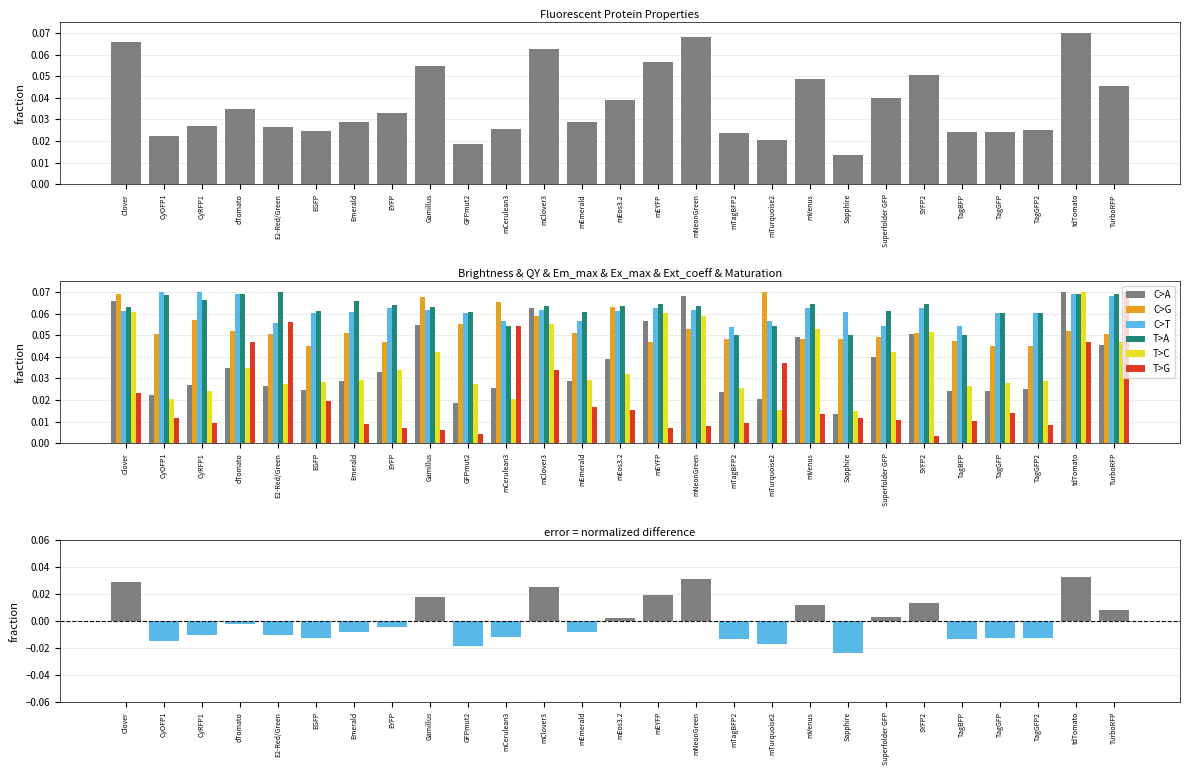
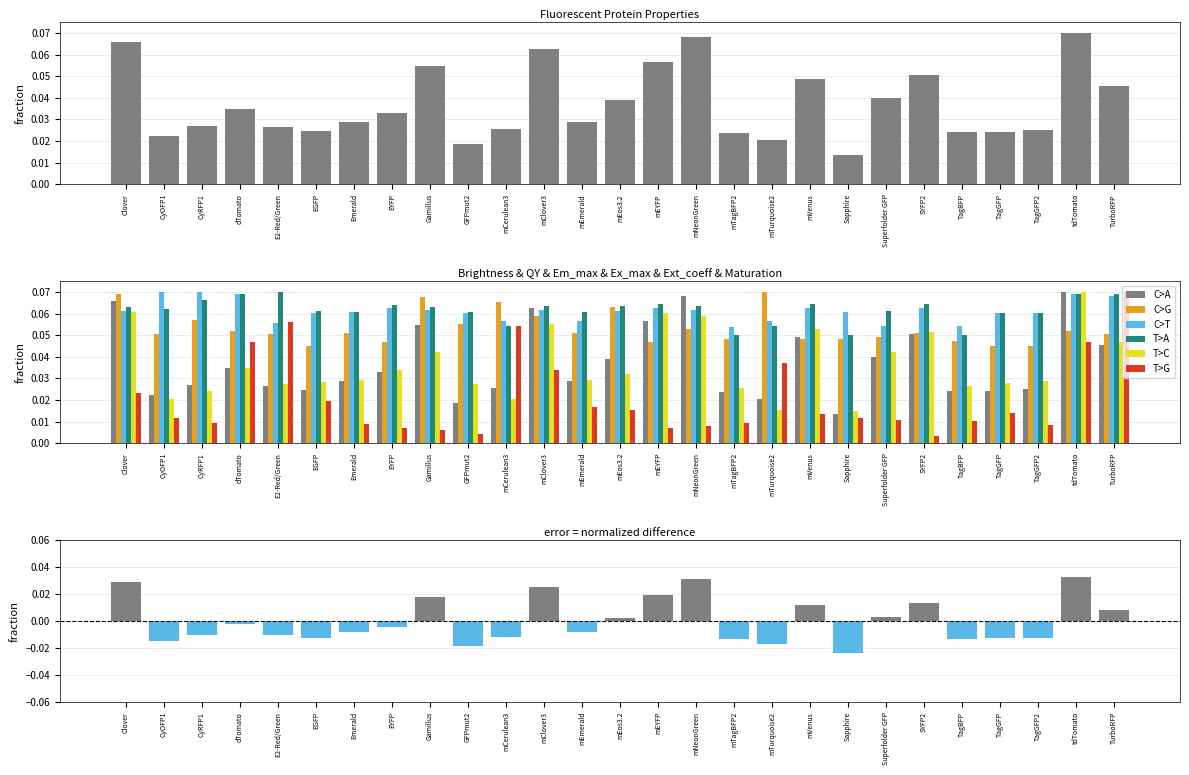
Brightness & QY & Em_max & Ex_max & Ext_coeff & Maturation, T>A, CyOFP1: 0.069 -> 0.062
Brightness & QY & Em_max & Ex_max & Ext_coeff & Maturation, T>A, Emerald: 0.066 -> 0.061
